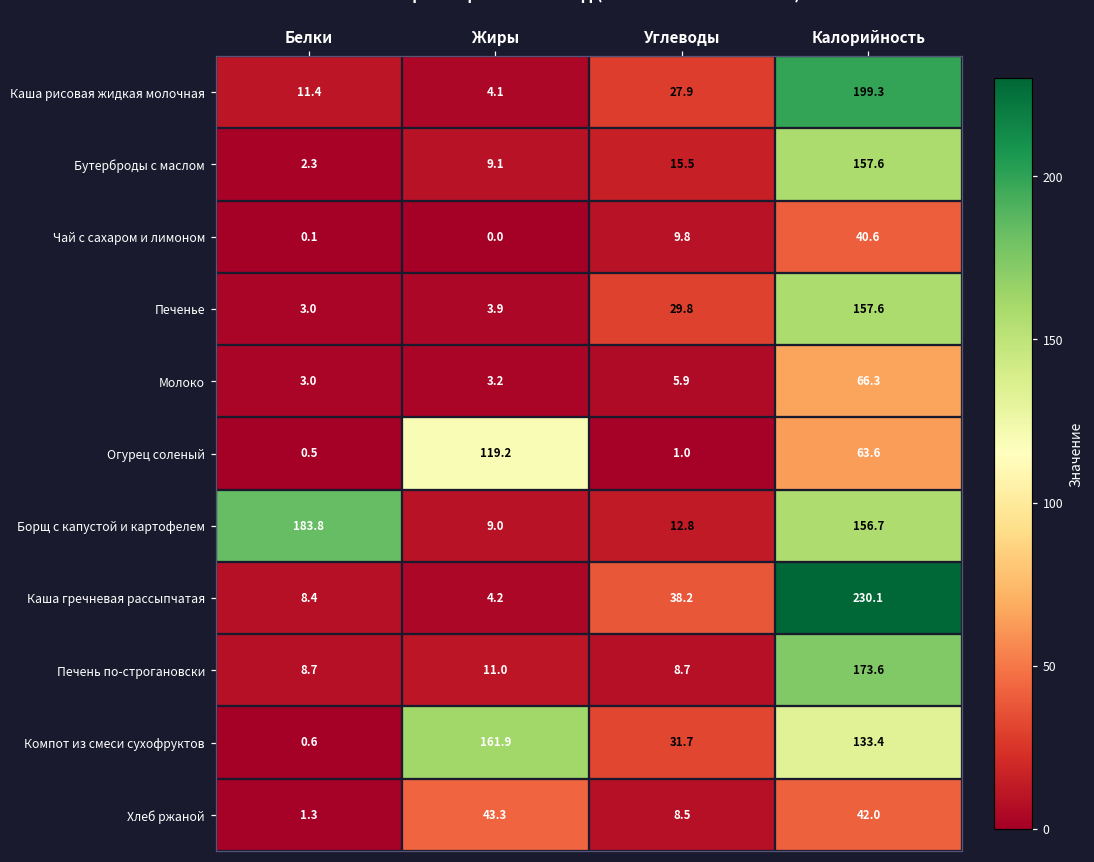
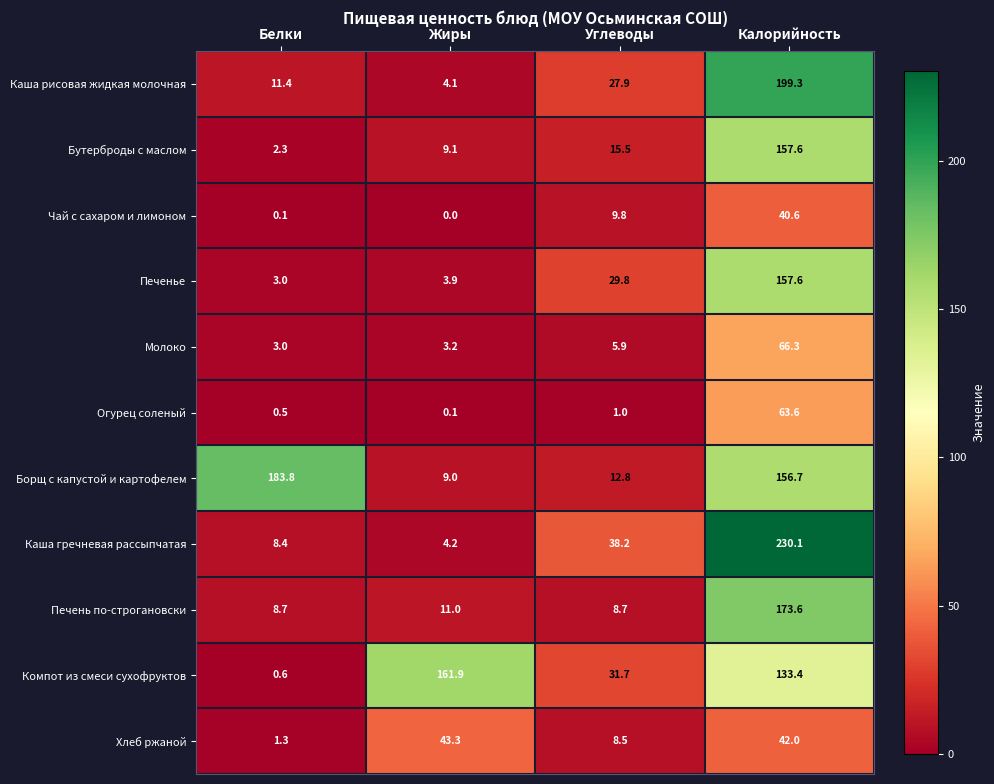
Огурец соленый, Жиры: 119.2 -> 0.1
